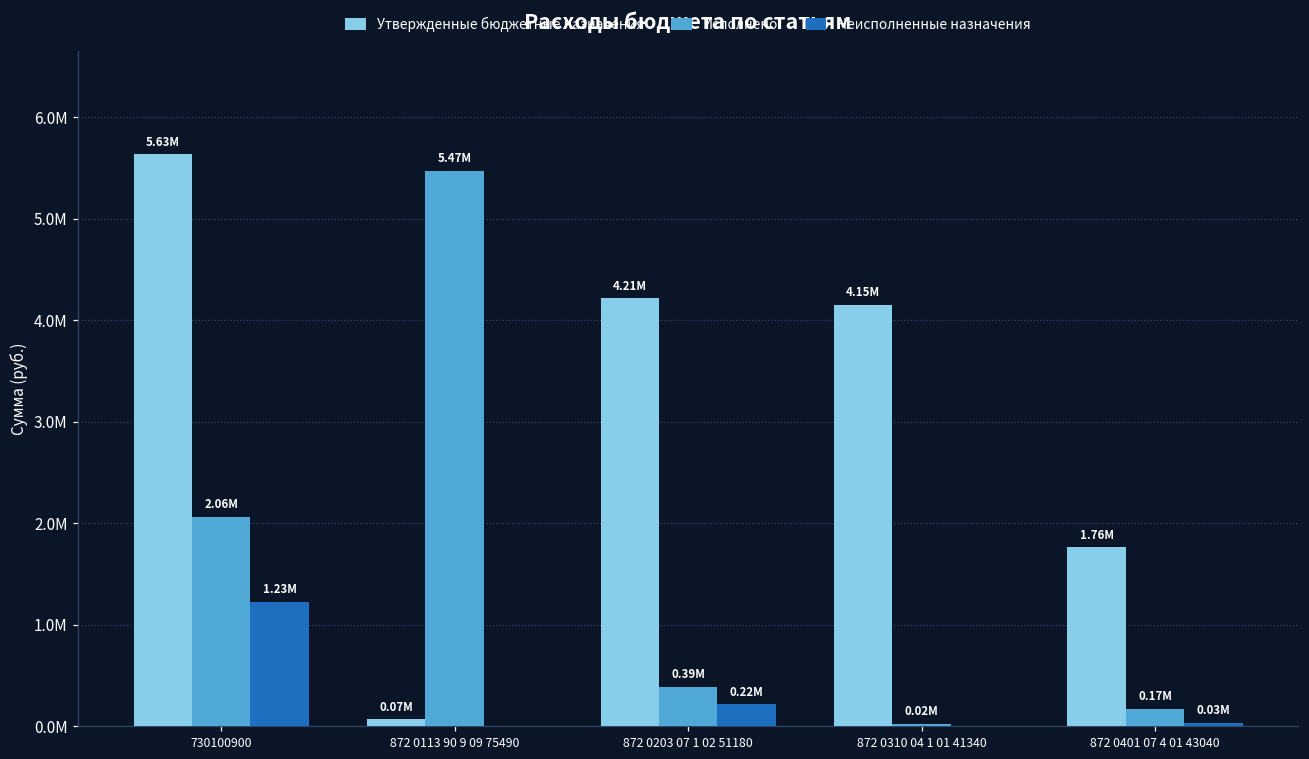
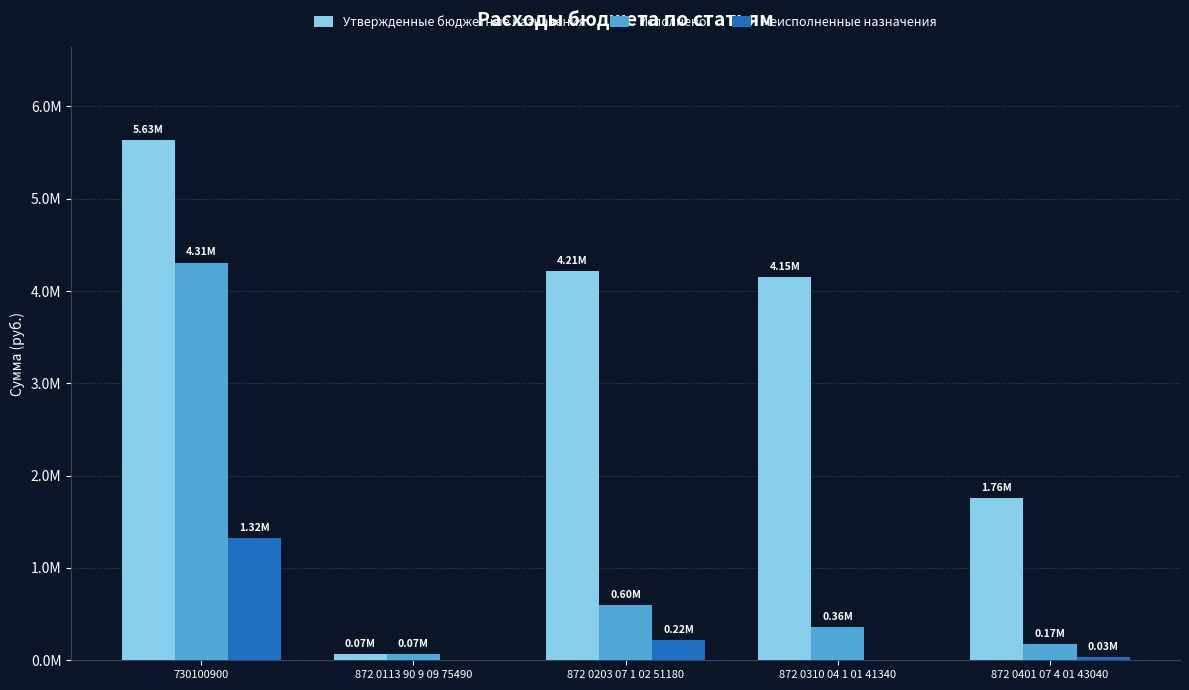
Исполнено, 730100900: 2.06M -> 4.31M
Неисполненные назначения, 730100900: 1.23M -> 1.32M
Исполнено, 872 0113 90 9 09 75490: 5.47M -> 0.07M
Исполнено, 872 0203 07 1 02 51180: 0.39M -> 0.60M
Исполнено, 872 0310 04 1 01 41340: 0.02M -> 0.36M
